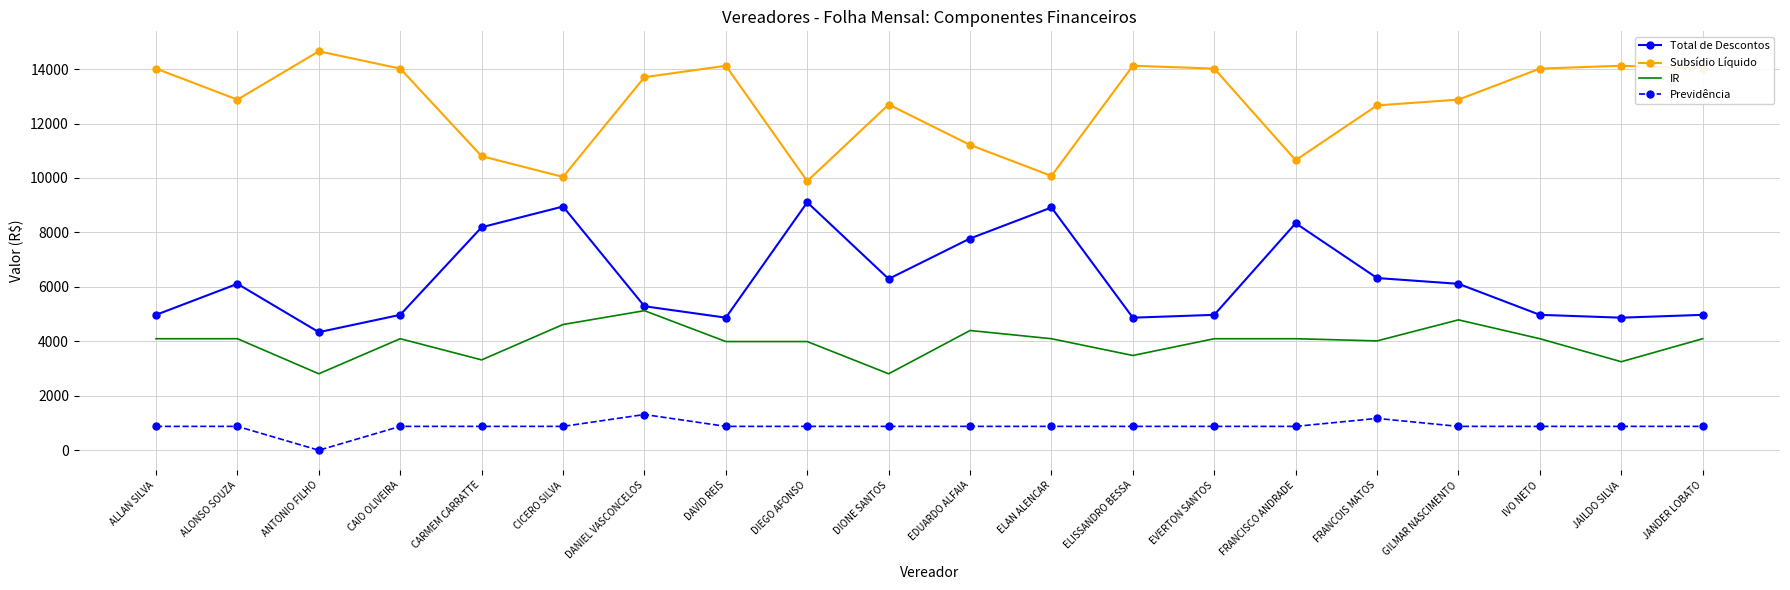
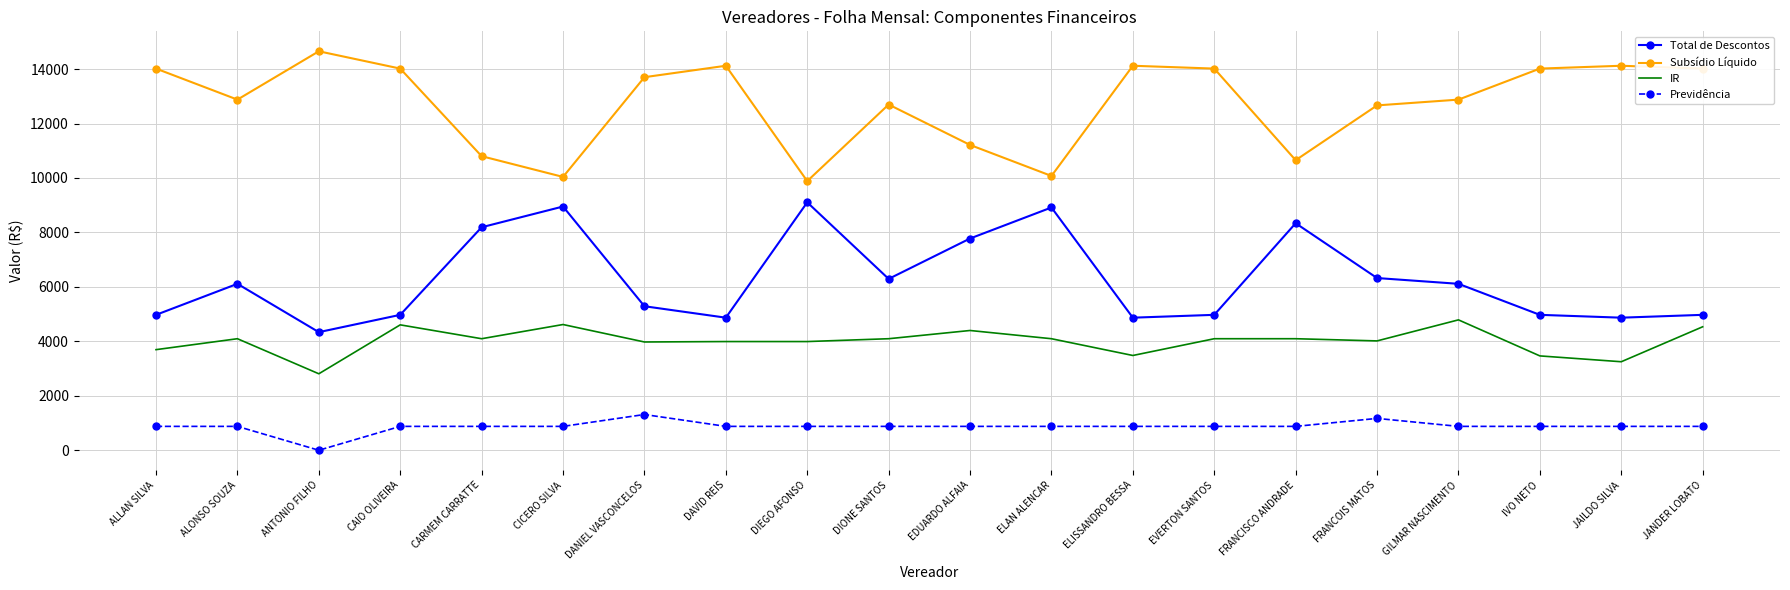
IR, ALLAN SILVA: 4100 -> 3700
IR, CAIO OLIVEIRA: 4100 -> 4600
IR, CARMEM CARRATTE: 3300 -> 4100
IR, DANIEL VASCONCELOS: 5100 -> 4000
IR, DIONE SANTOS: 2800 -> 4100
IR, IVO NETO: 4100 -> 3500
IR, JANDER LOBATO: 4100 -> 4500
